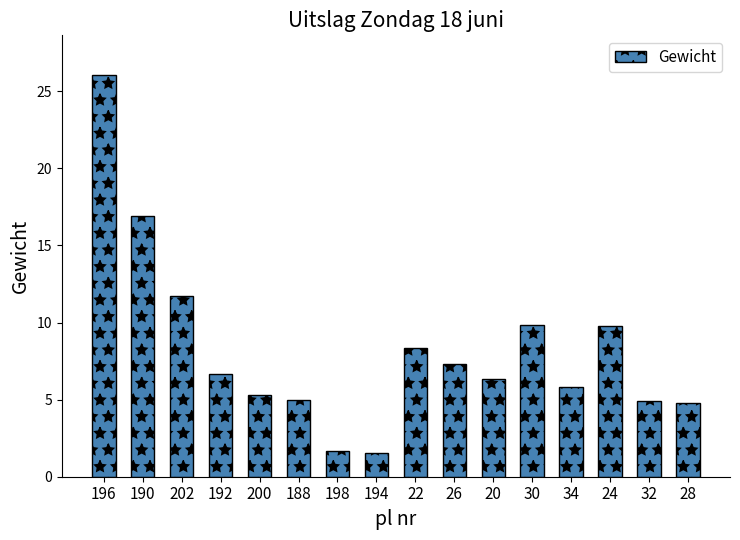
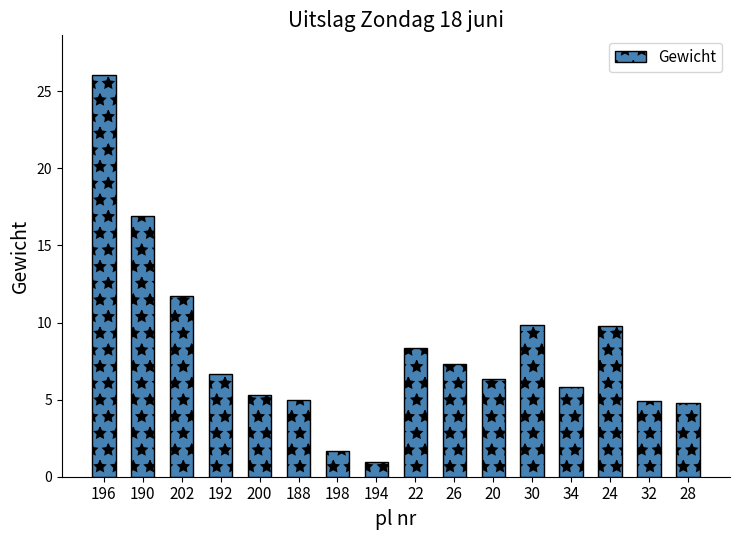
194: 1.6 -> 1.0
